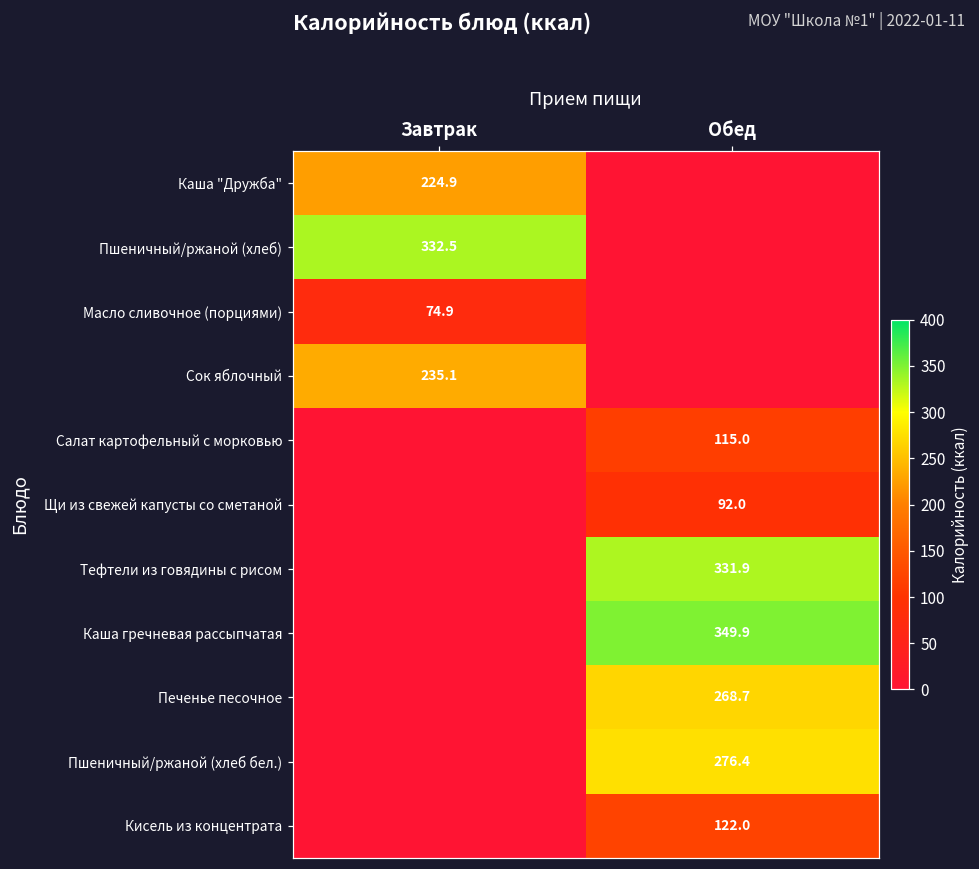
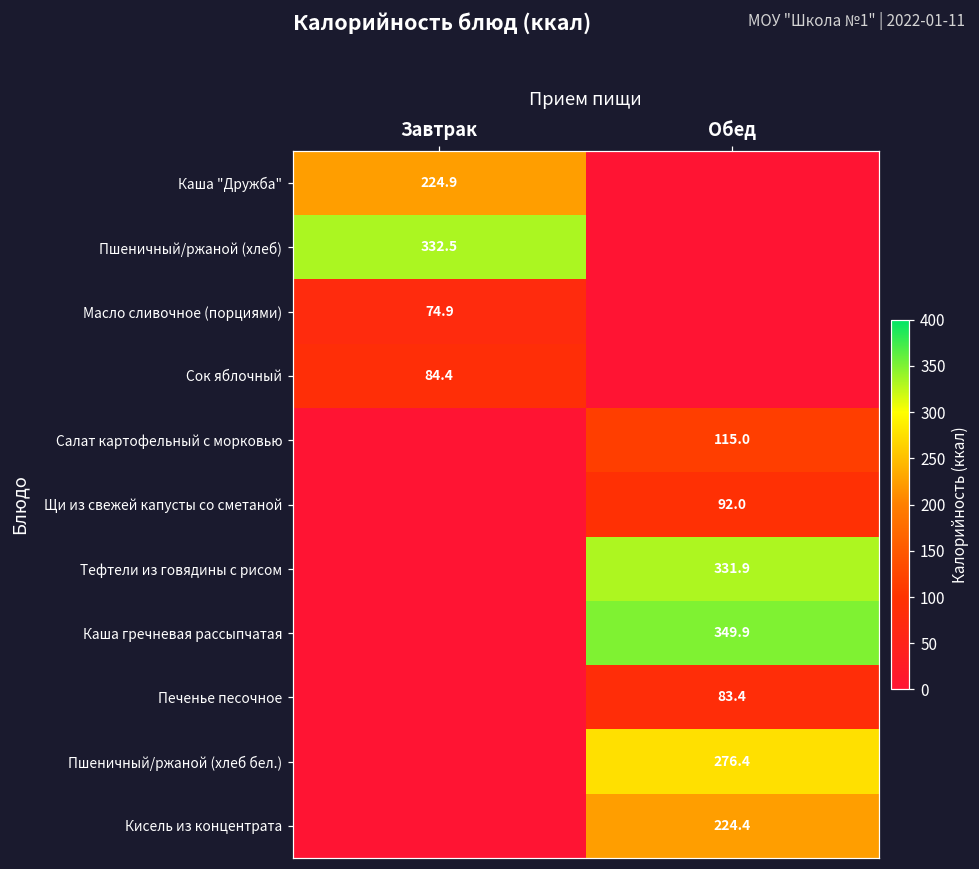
Сок яблочный, Завтрак: 235.1 -> 84.4
Печенье песочное, Обед: 268.7 -> 83.4
Кисель из концентрата, Обед: 122.0 -> 224.4
